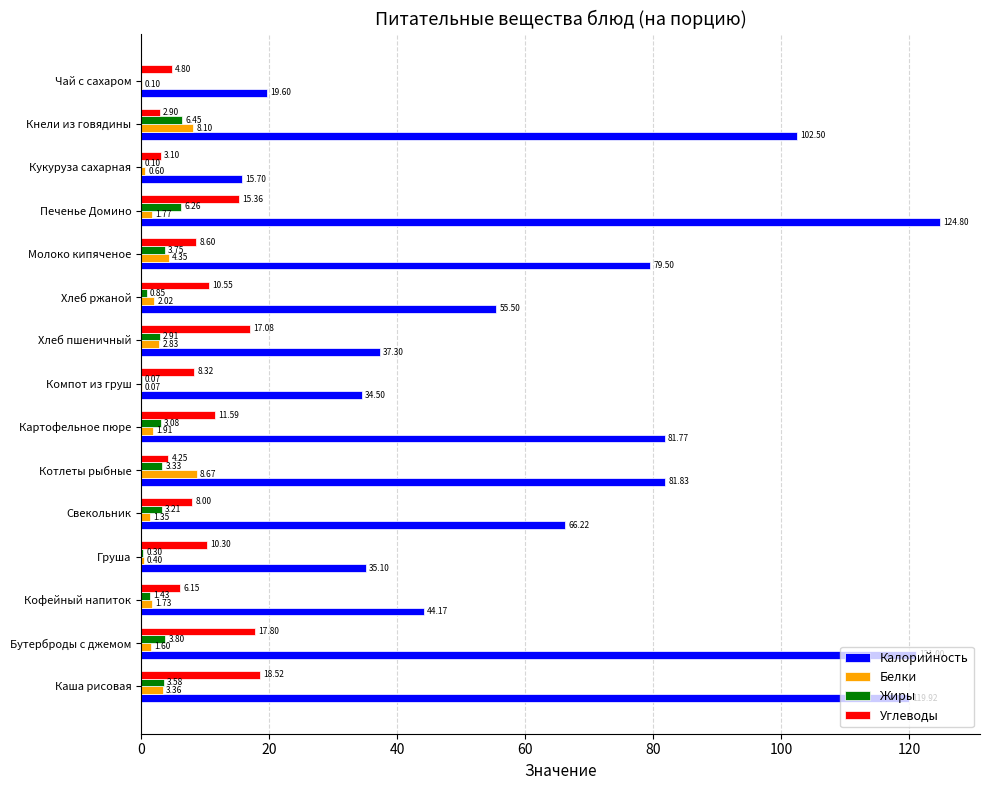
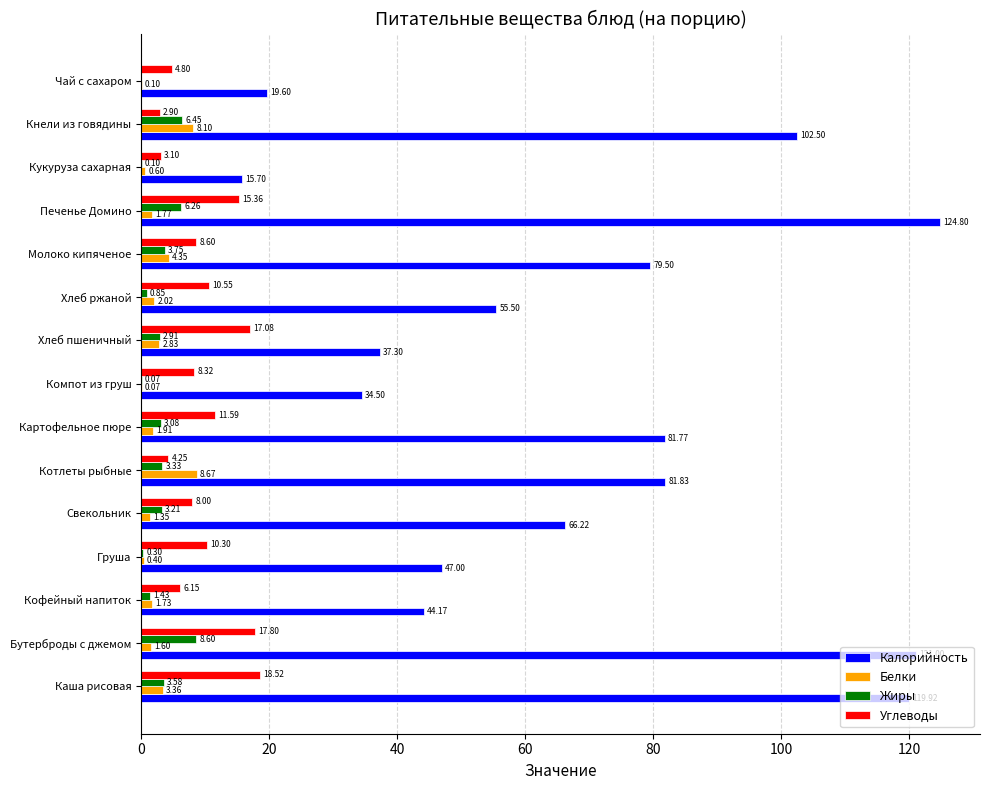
Калорийность, Груша: 35.10 -> 47.00
Жиры, Бутерброды с джемом: 3.80 -> 8.60
